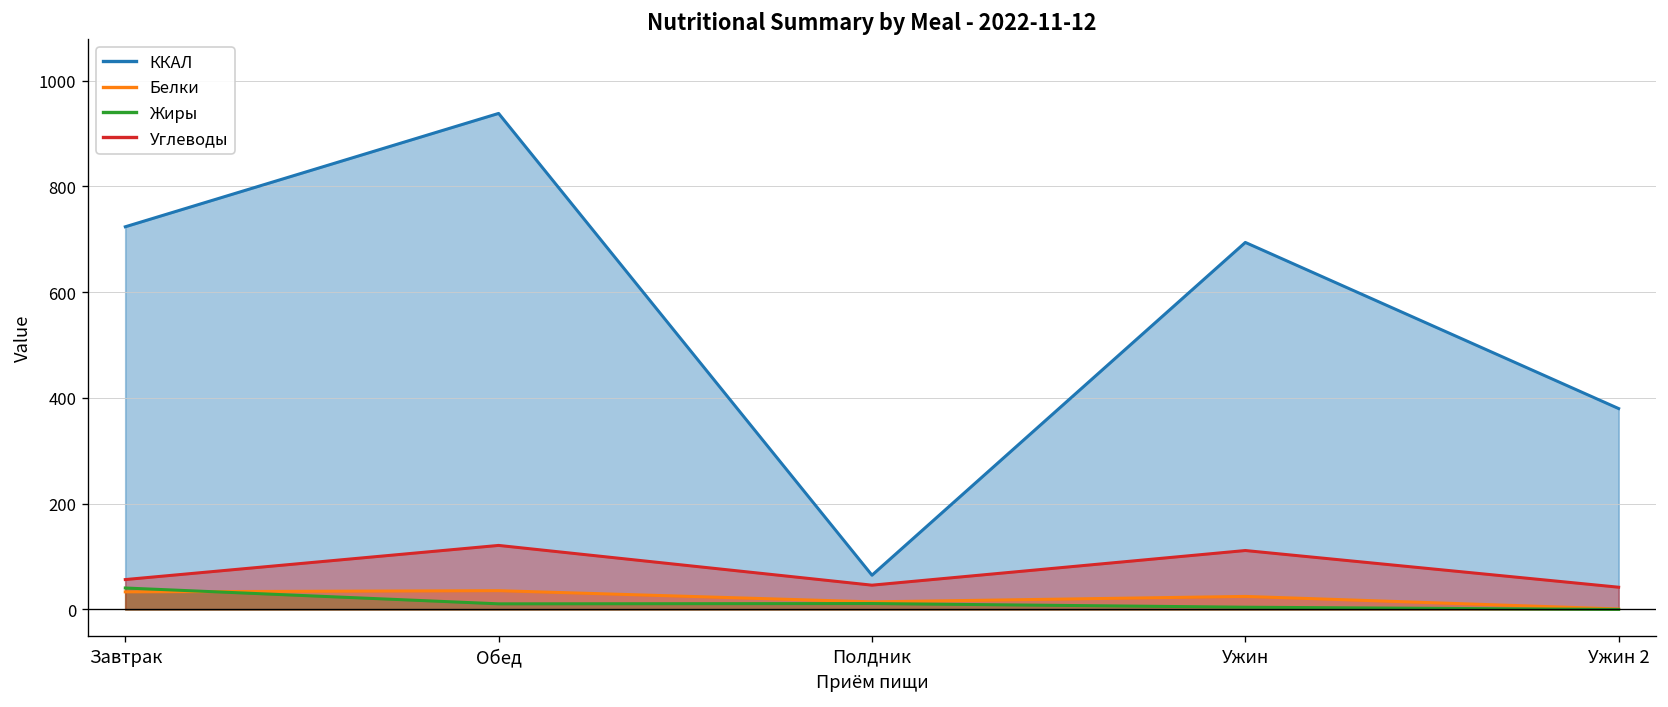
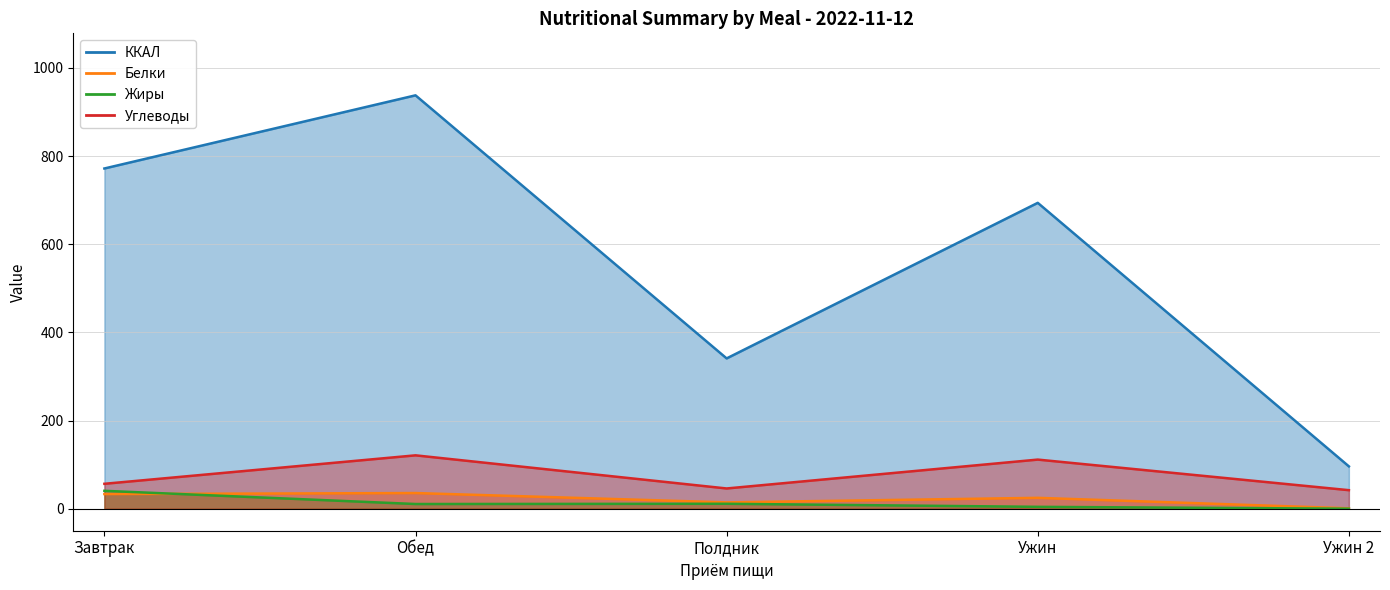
ККАЛ, Завтрак: 720 -> 770
ККАЛ, Полдник: 60 -> 340
ККАЛ, Ужин 2: 380 -> 100
